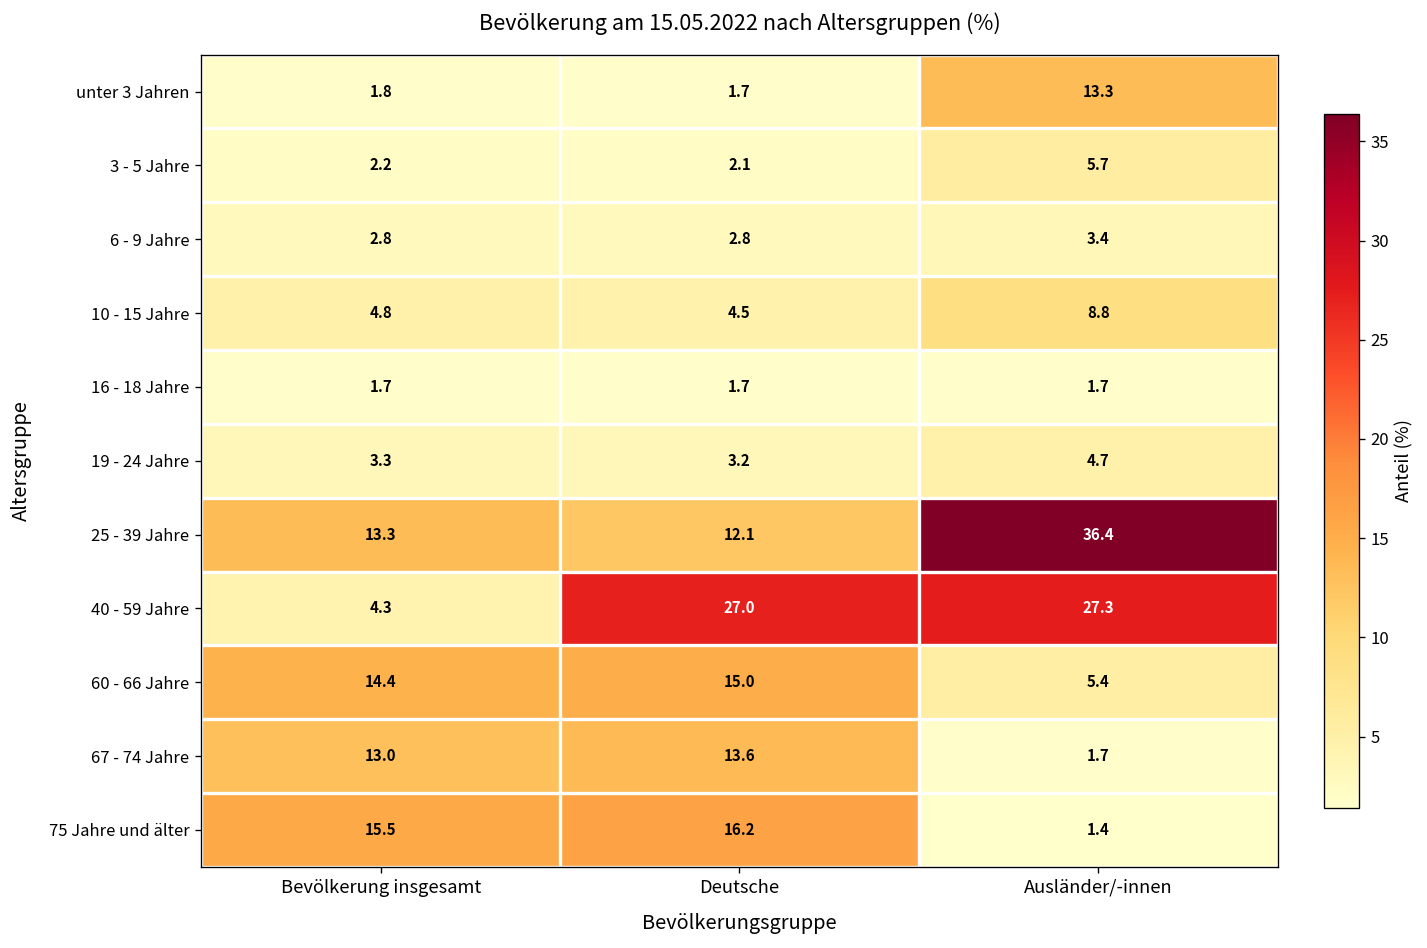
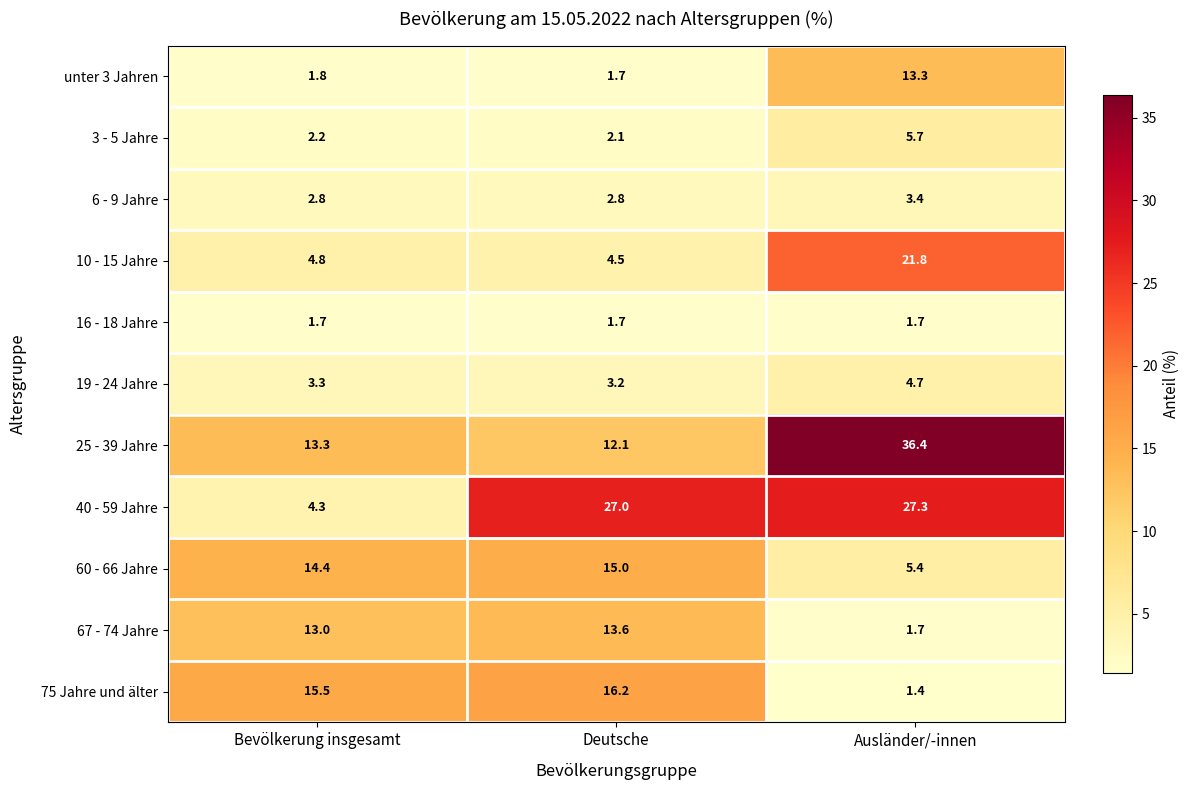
10 - 15 Jahre, Ausländer/-innen: 8.8 -> 21.8
